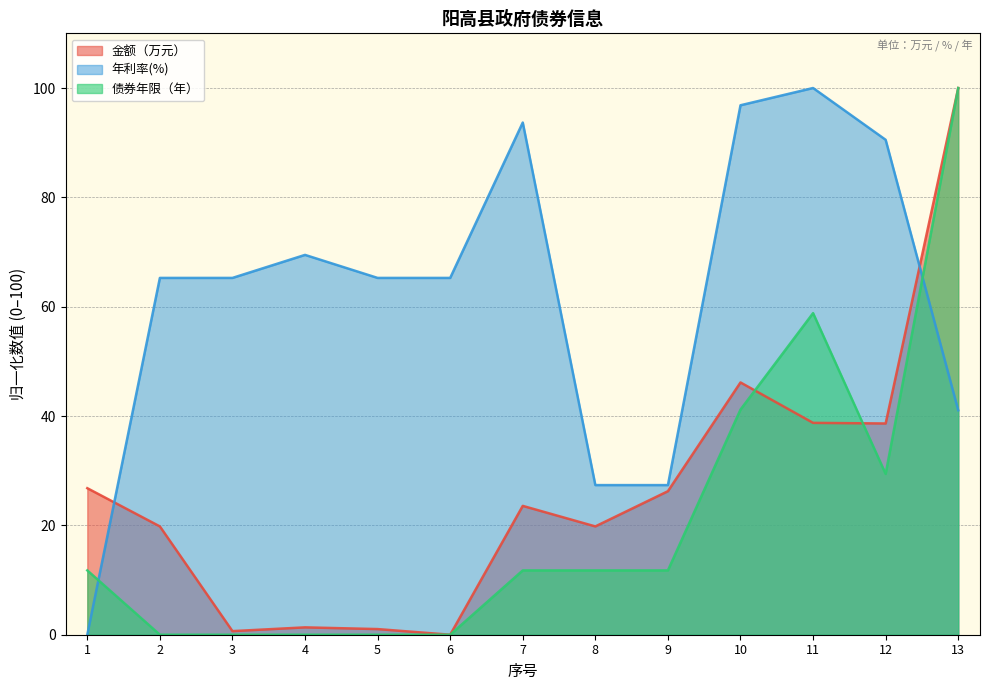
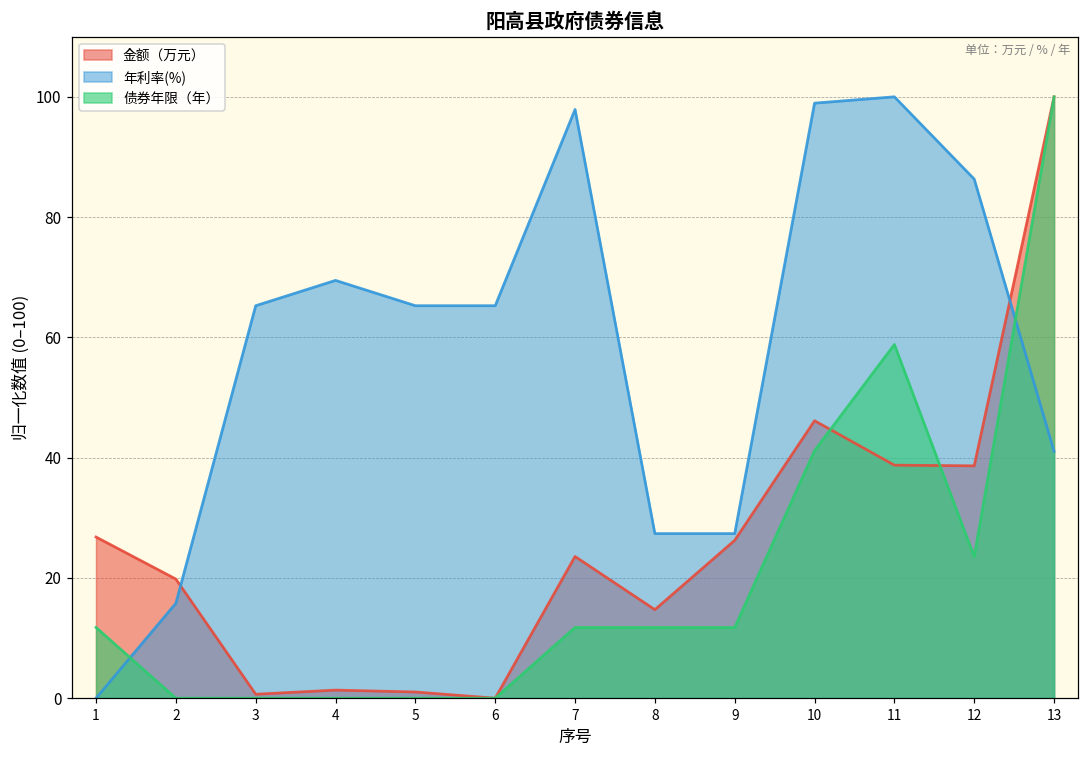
年利率(%), 2: 65 -> 16
年利率(%), 7: 94 -> 98
金额（万元）, 8: 20 -> 15
年利率(%), 10: 97 -> 99
年利率(%), 12: 91 -> 86
债券年限（年）, 12: 29 -> 24
